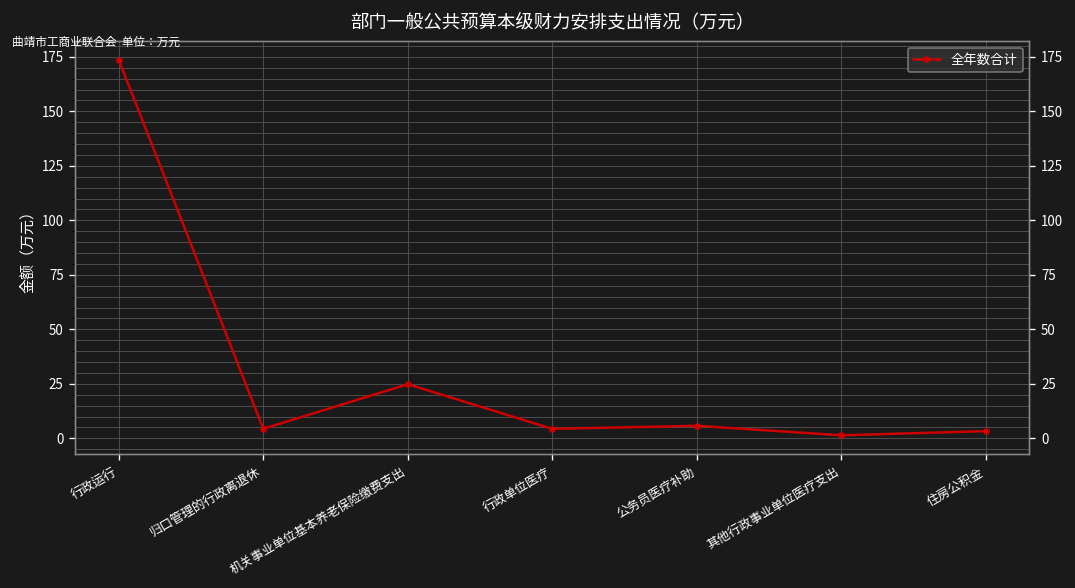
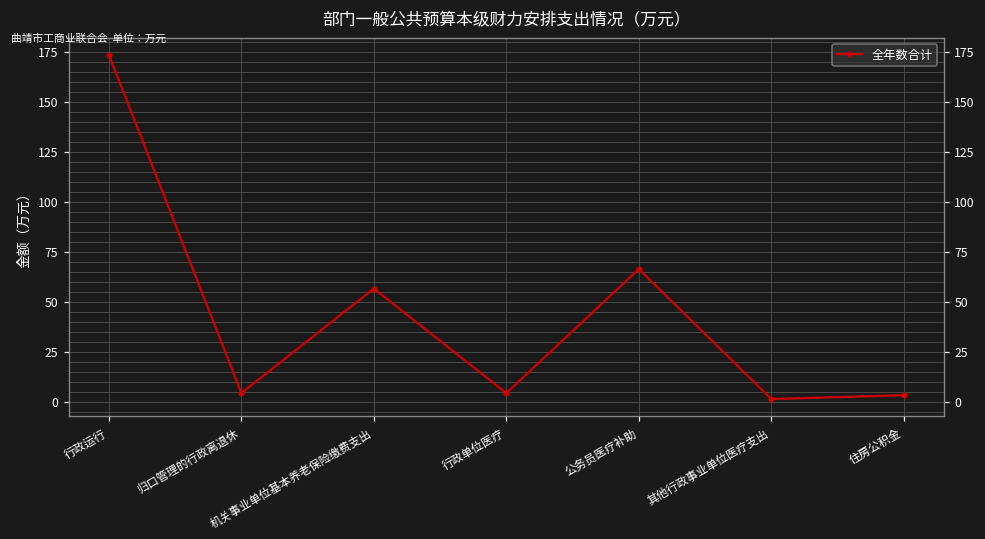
机关事业单位基本养老保险缴费支出: 25 -> 57
公务员医疗补助: 6 -> 66
